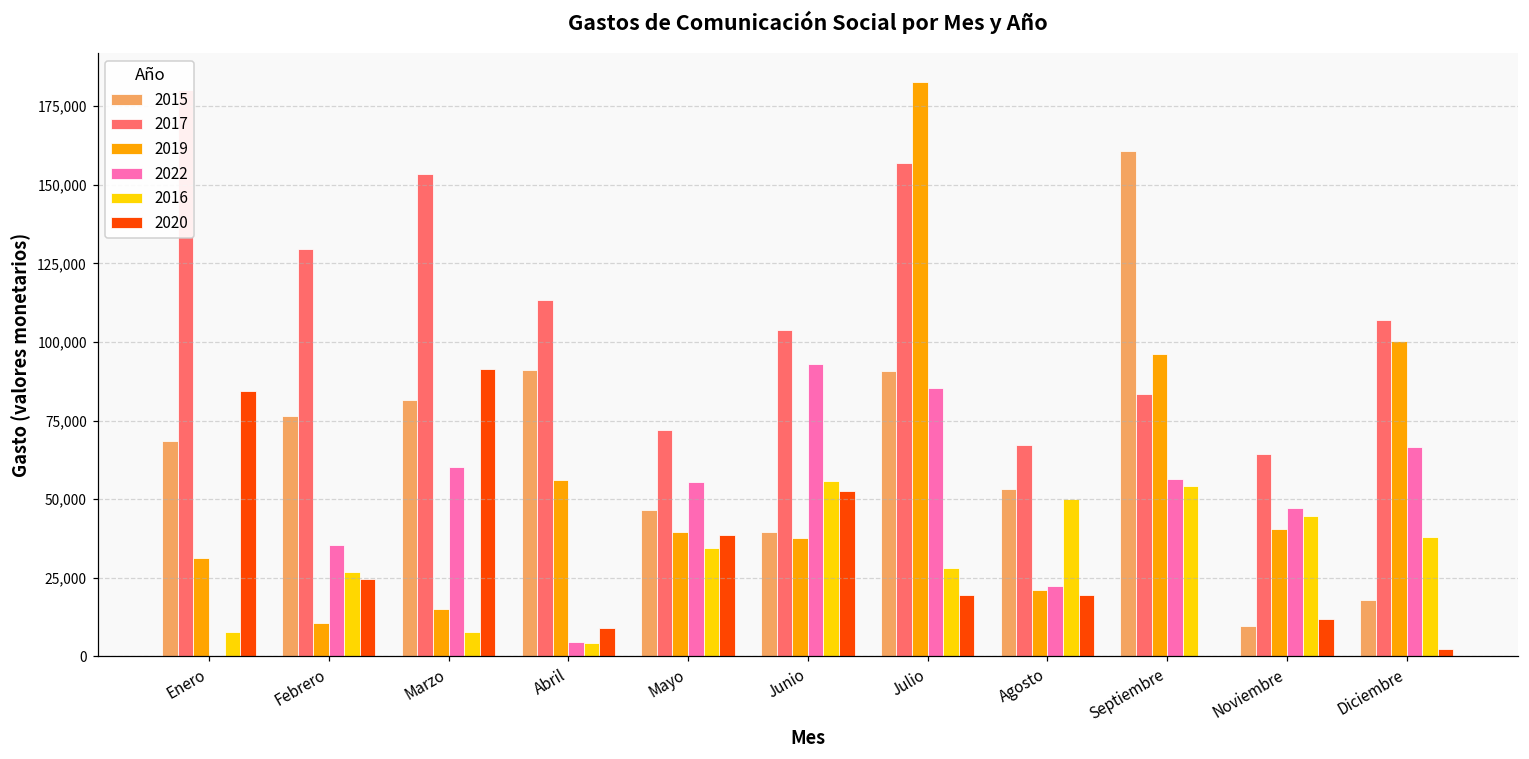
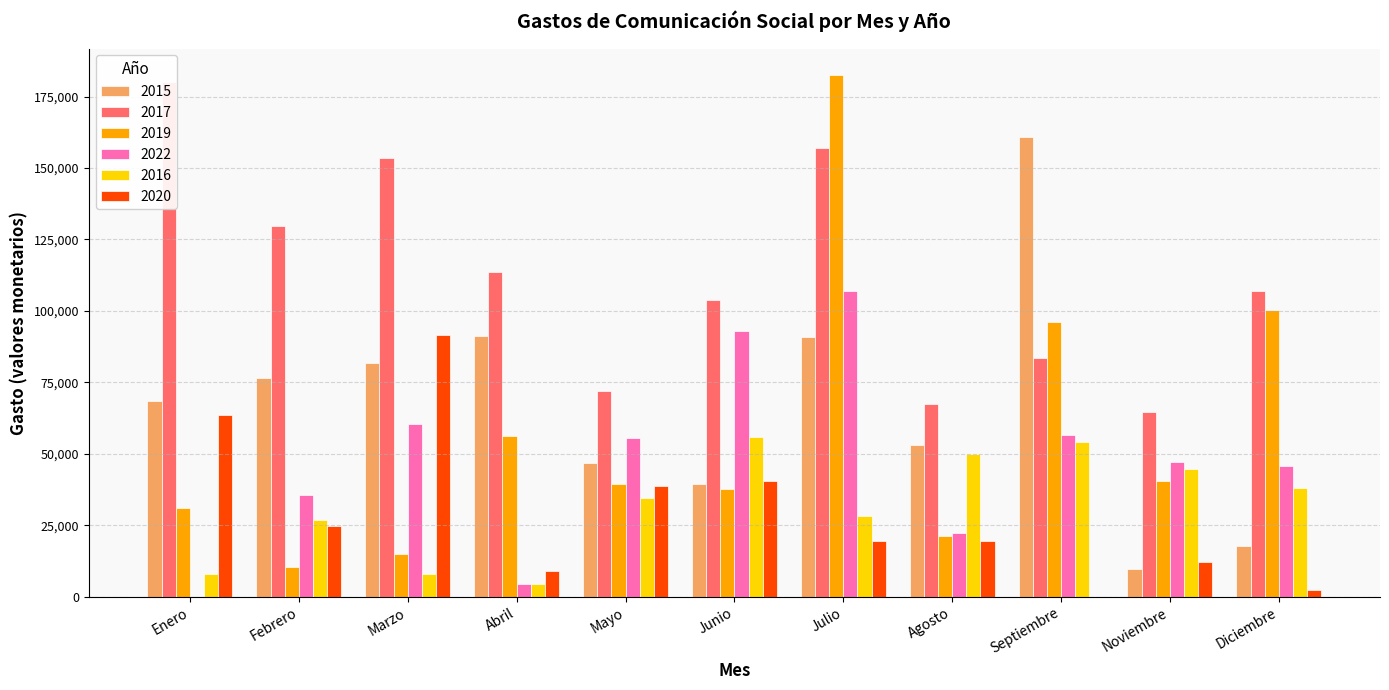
2020, Enero: 85,000 -> 63,000
2020, Junio: 53,000 -> 41,000
2022, Julio: 85,000 -> 107,000
2022, Diciembre: 67,000 -> 46,000
